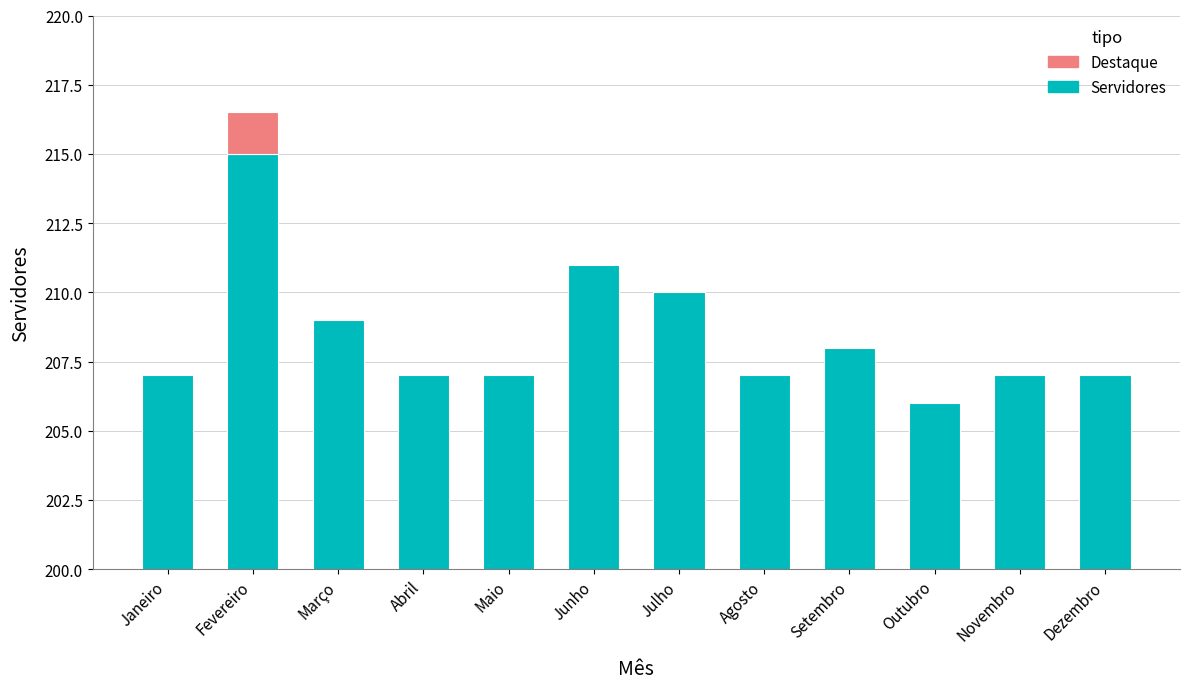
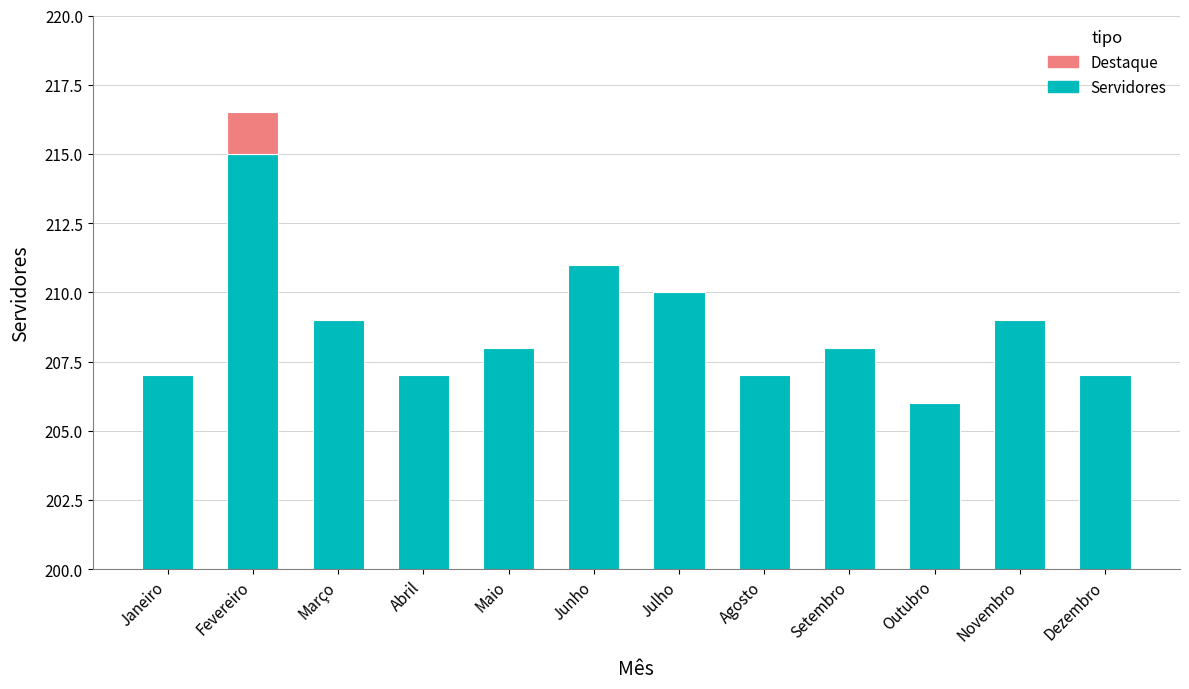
Servidores, Maio: 207 -> 208
Servidores, Novembro: 207 -> 209
